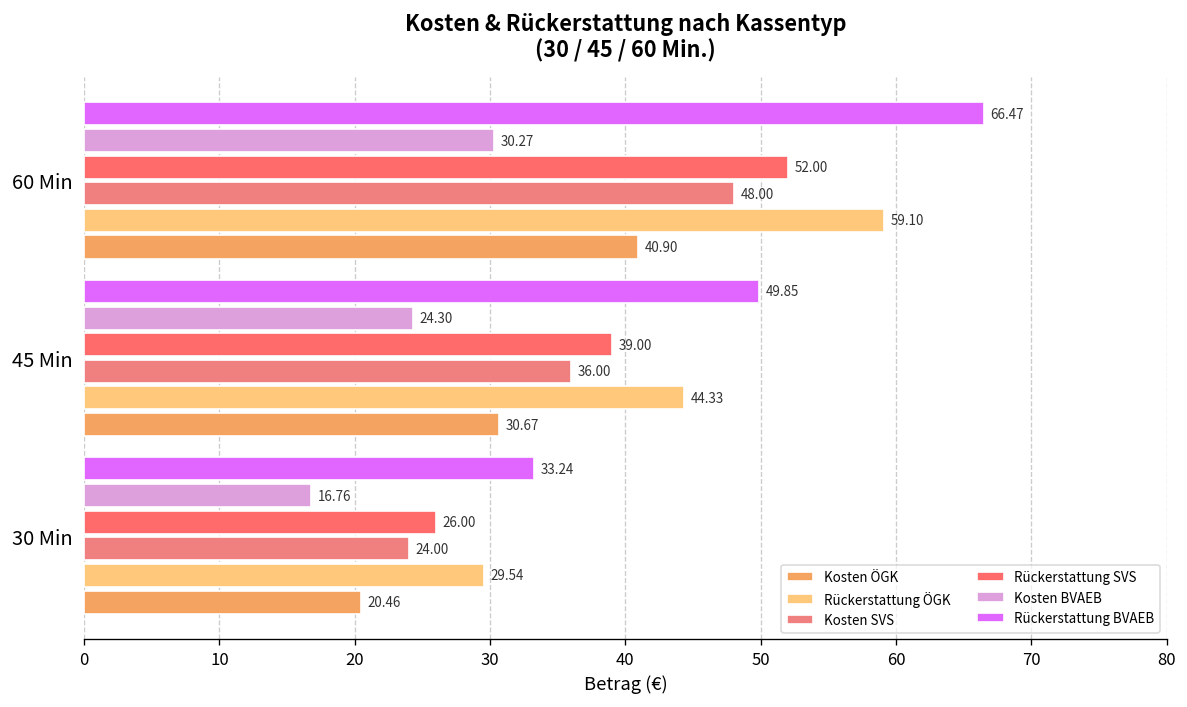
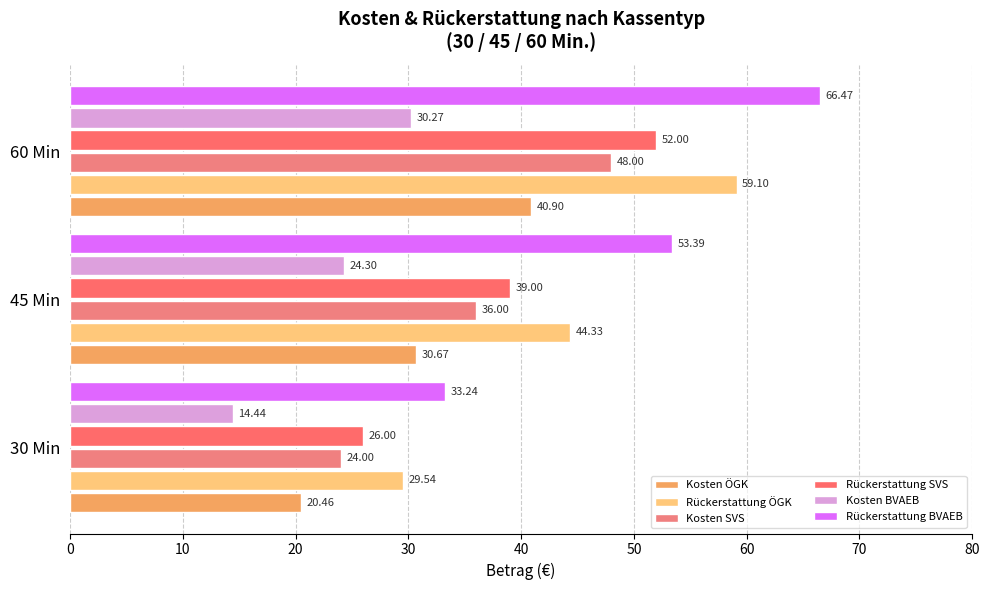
Rückerstattung BVAEB, 45 Min: 49.85 -> 53.39
Kosten BVAEB, 30 Min: 16.76 -> 14.44
